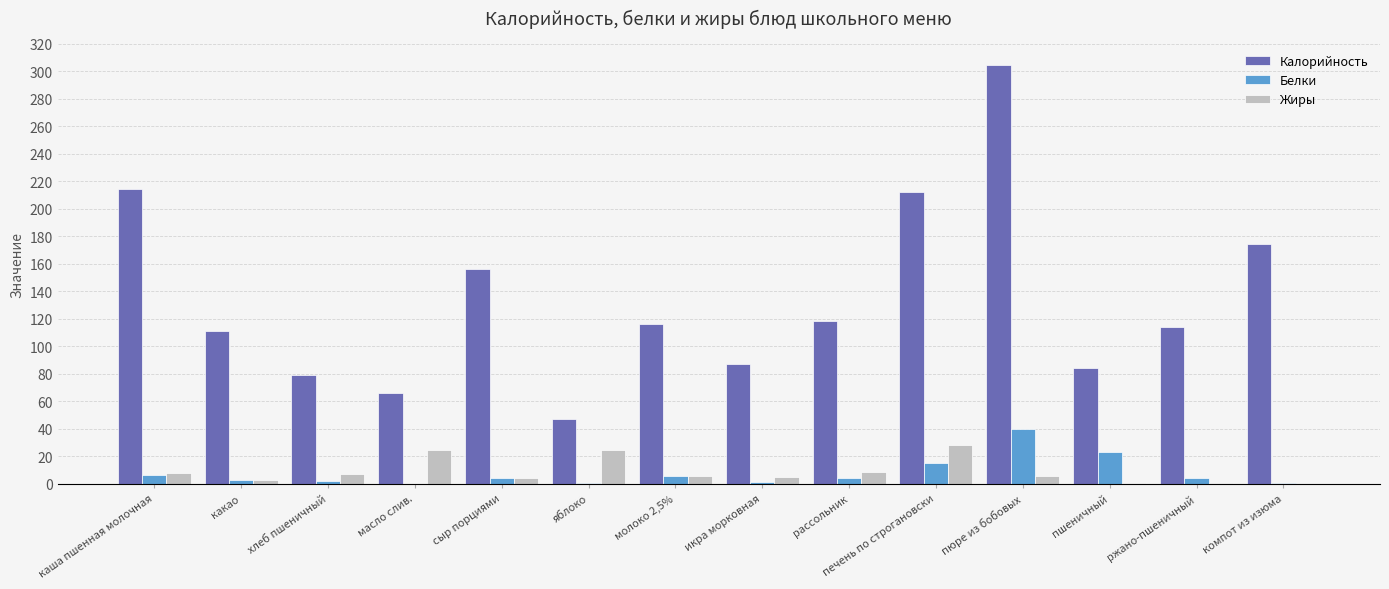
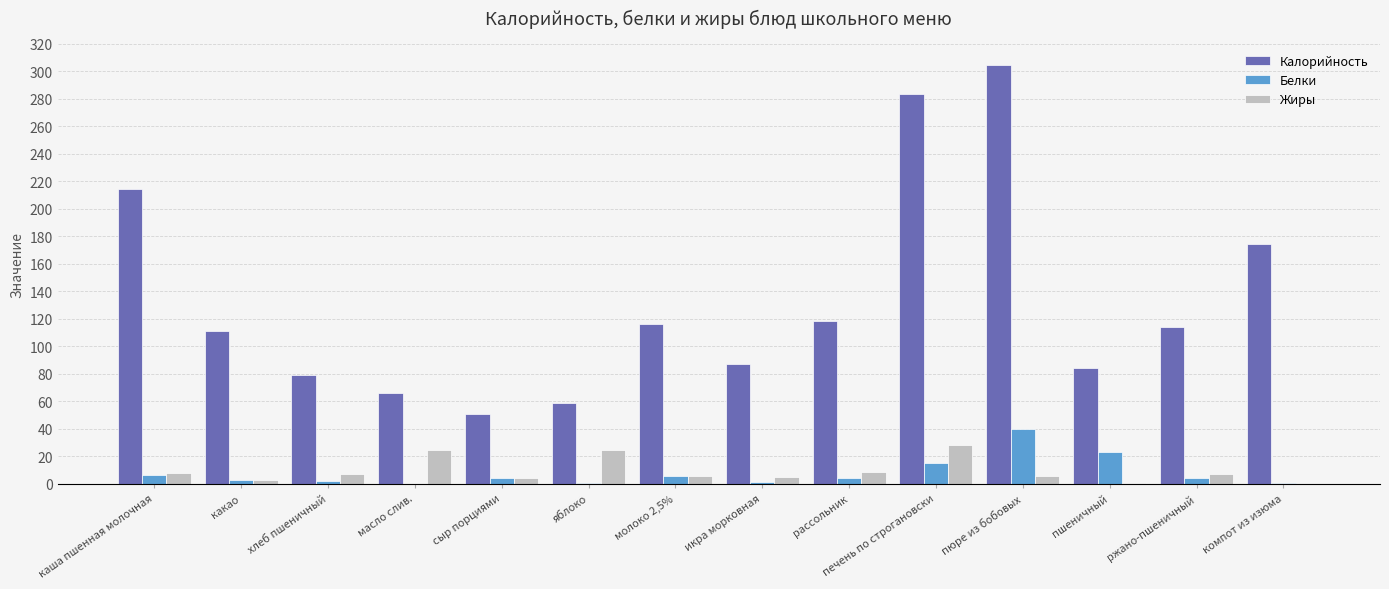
Калорийность, сыр порциями: 157 -> 51
Калорийность, яблоко: 47 -> 59
Калорийность, печень по строгановски: 212 -> 284
Жиры, ржано-пшеничный: 1 -> 7
